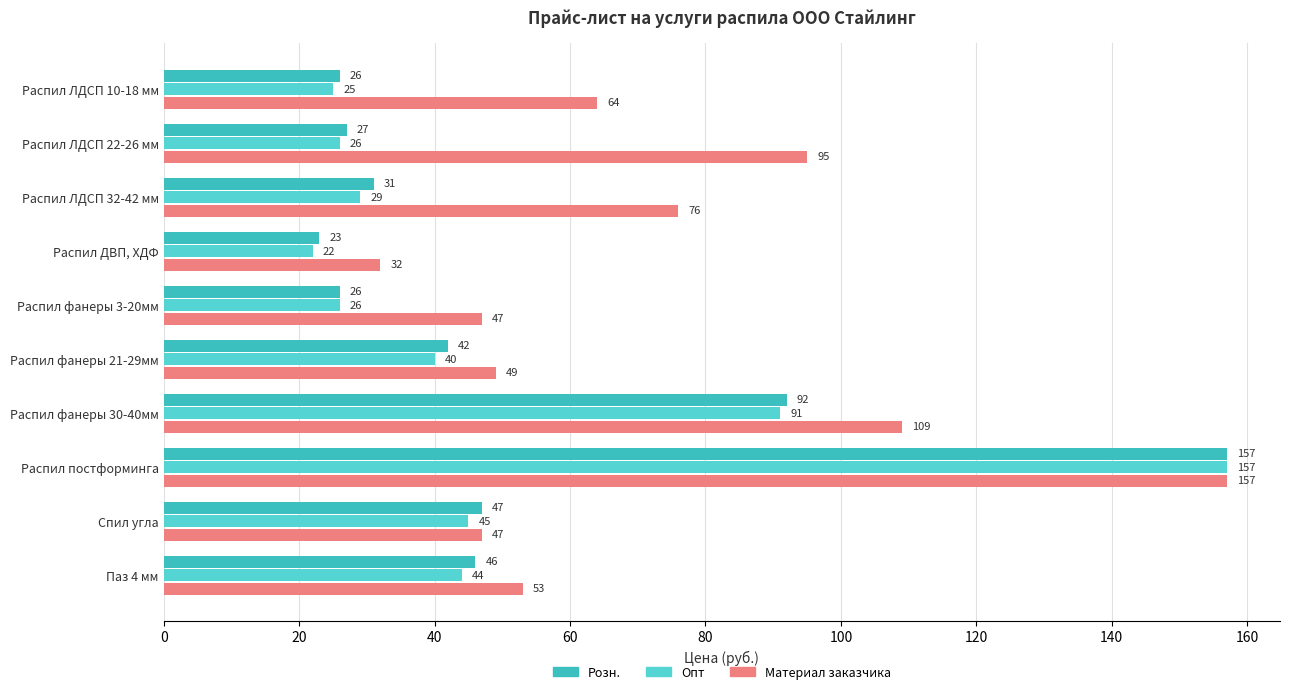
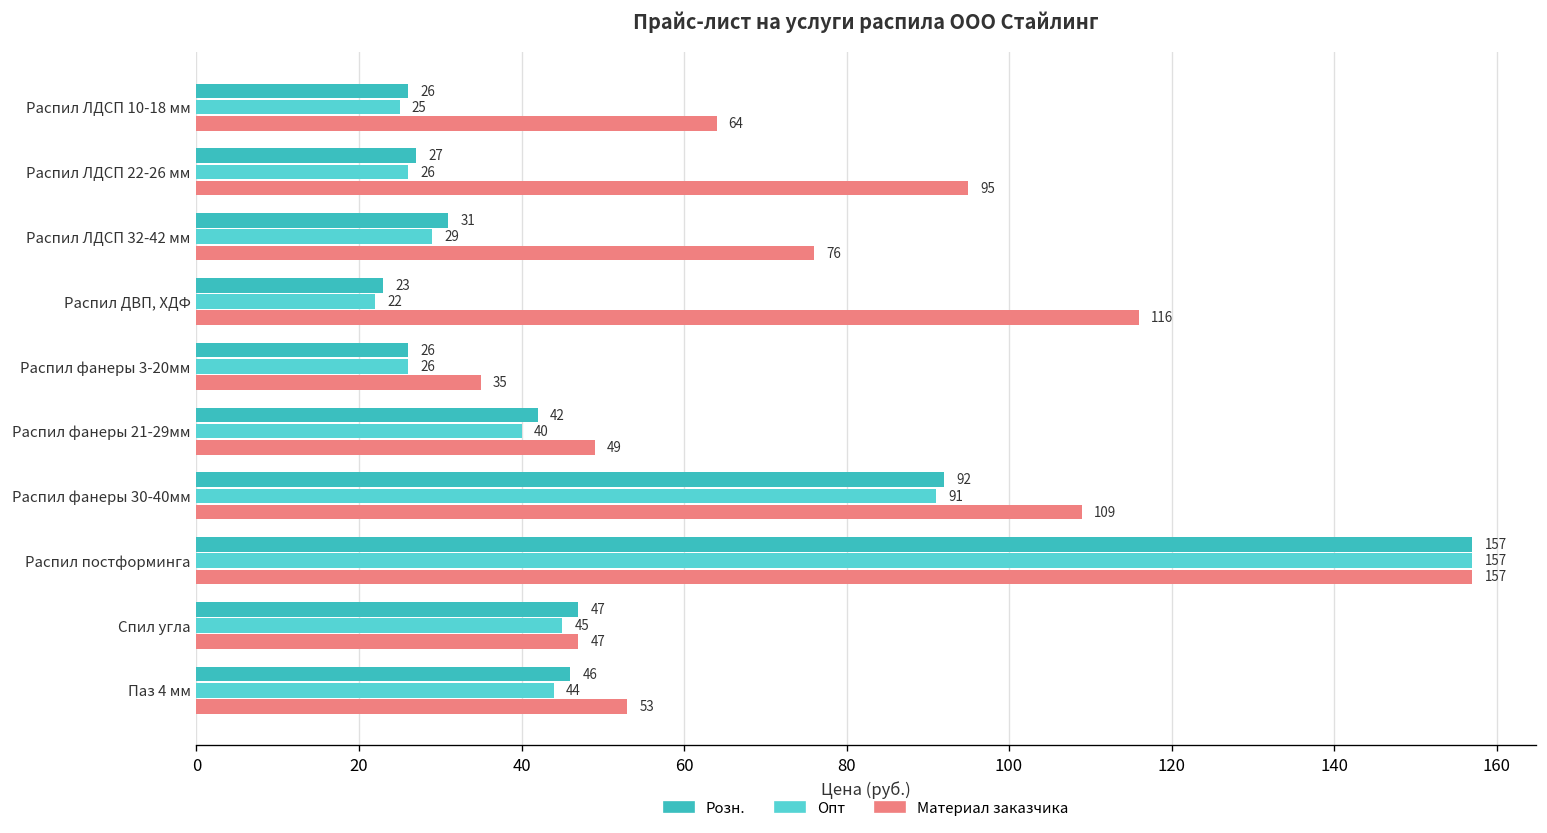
Материал заказчика, Распил ДВП, ХДФ: 32 -> 116
Материал заказчика, Распил фанеры 3-20мм: 47 -> 35
